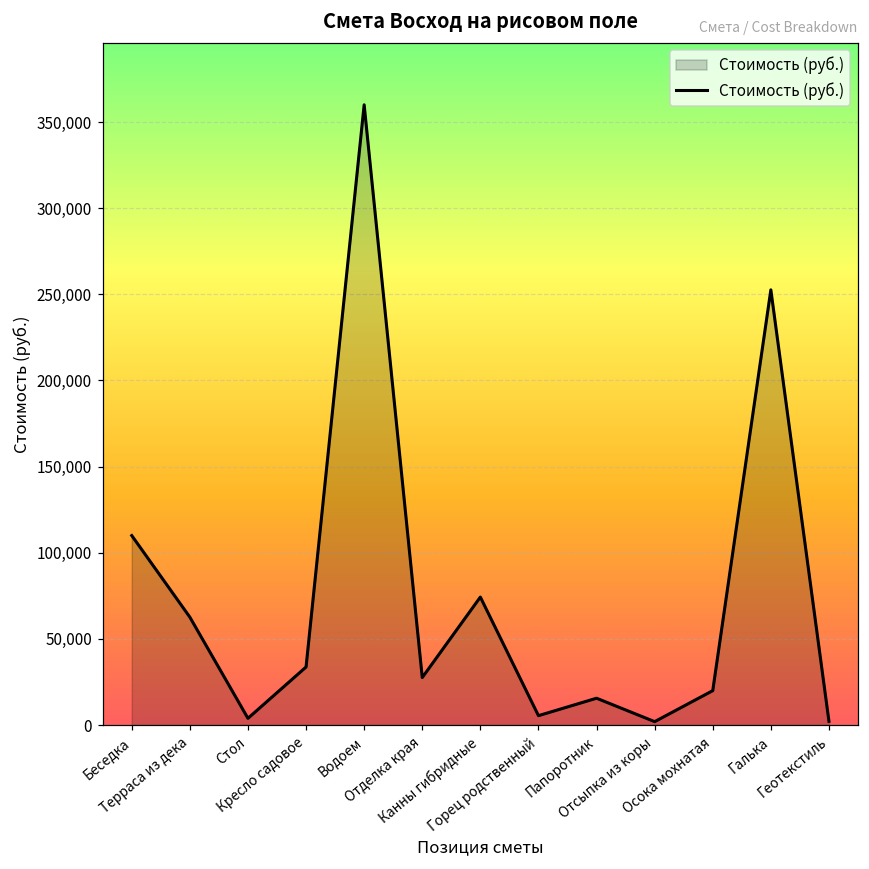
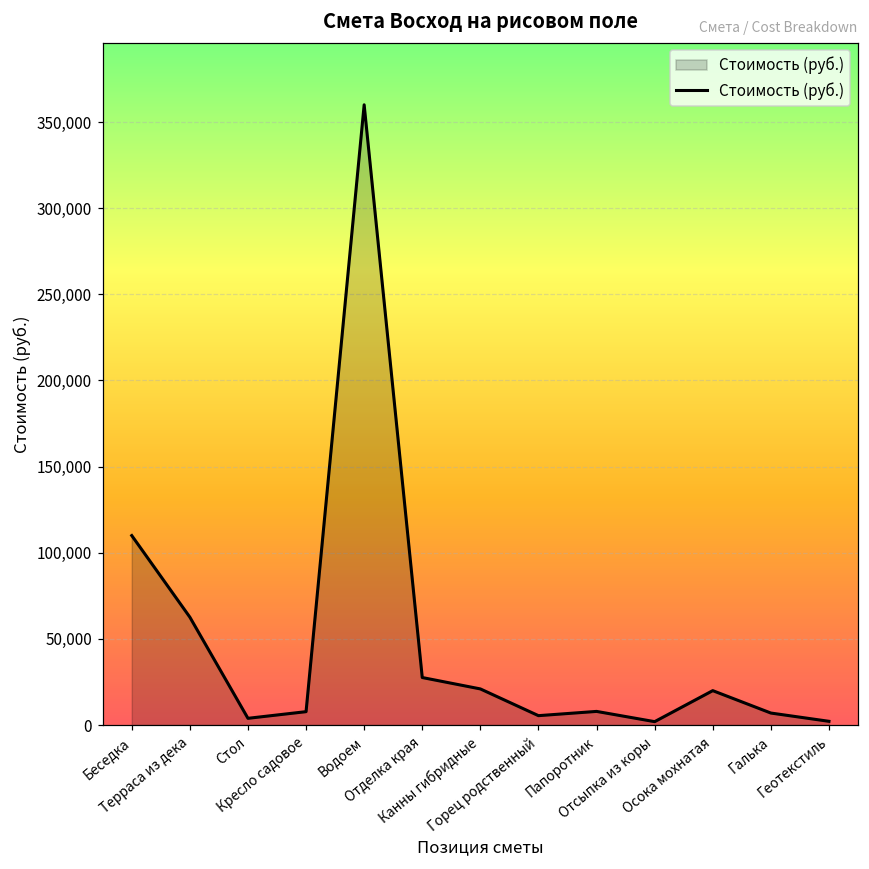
Кресло садовое: 34,000 -> 8,000
Канны гибридные: 74,000 -> 21,000
Папоротник: 16,000 -> 8,000
Галька: 253,000 -> 7,000
